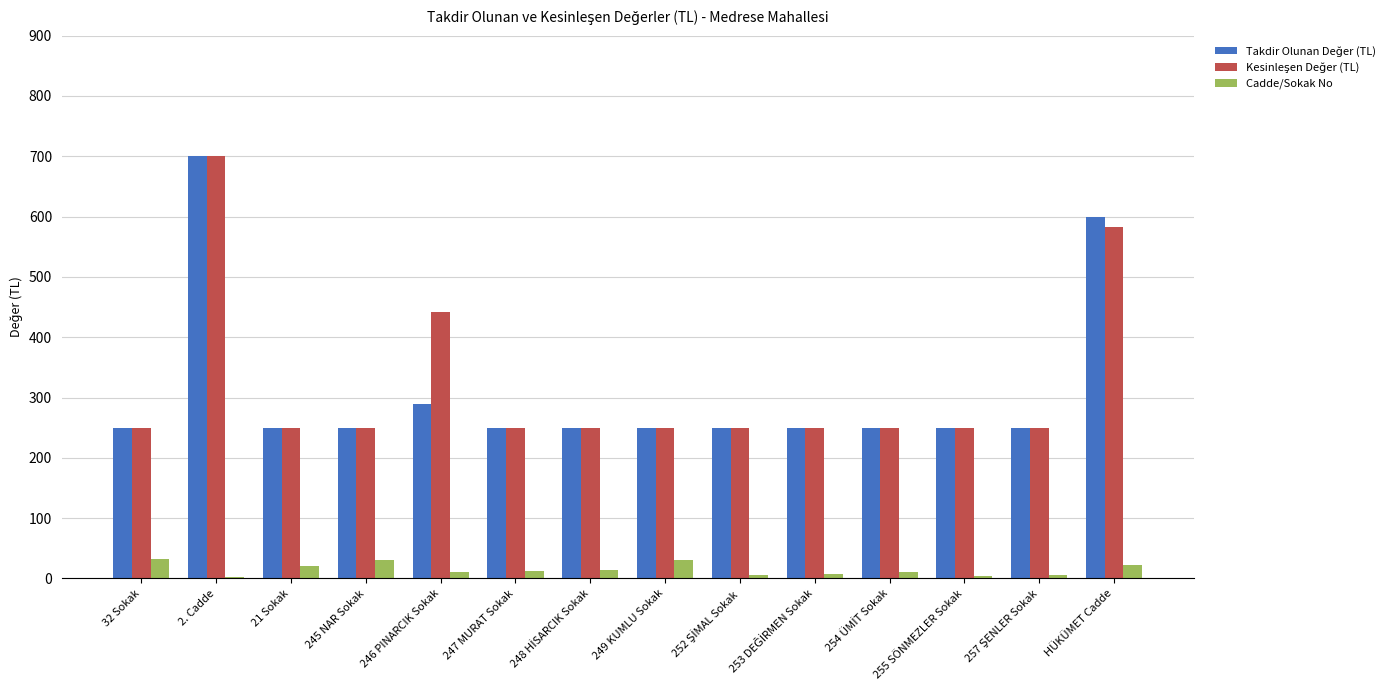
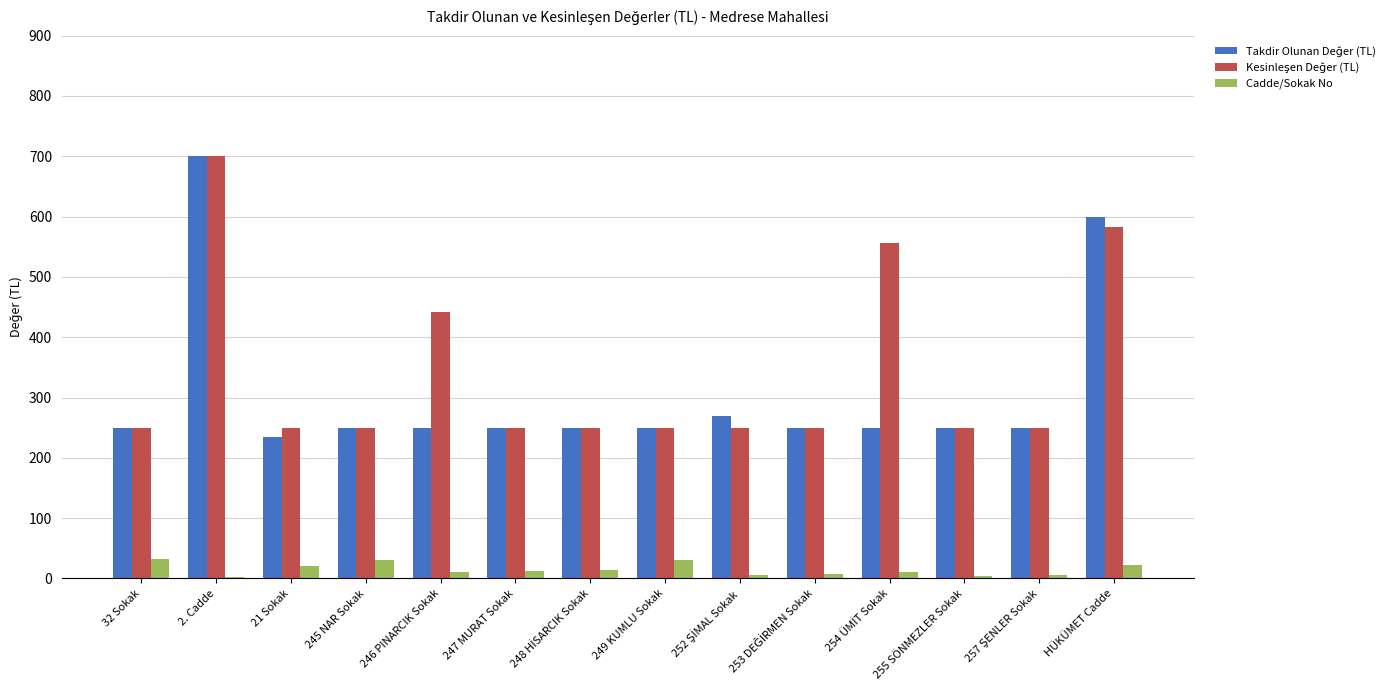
Takdir Olunan Değer (TL), 21 Sokak: 250 -> 240
Takdir Olunan Değer (TL), 246 PINARCIK Sokak: 290 -> 250
Takdir Olunan Değer (TL), 252 ŞİMAL Sokak: 250 -> 270
Kesinleşen Değer (TL), 254 ÜMİT Sokak: 250 -> 560
